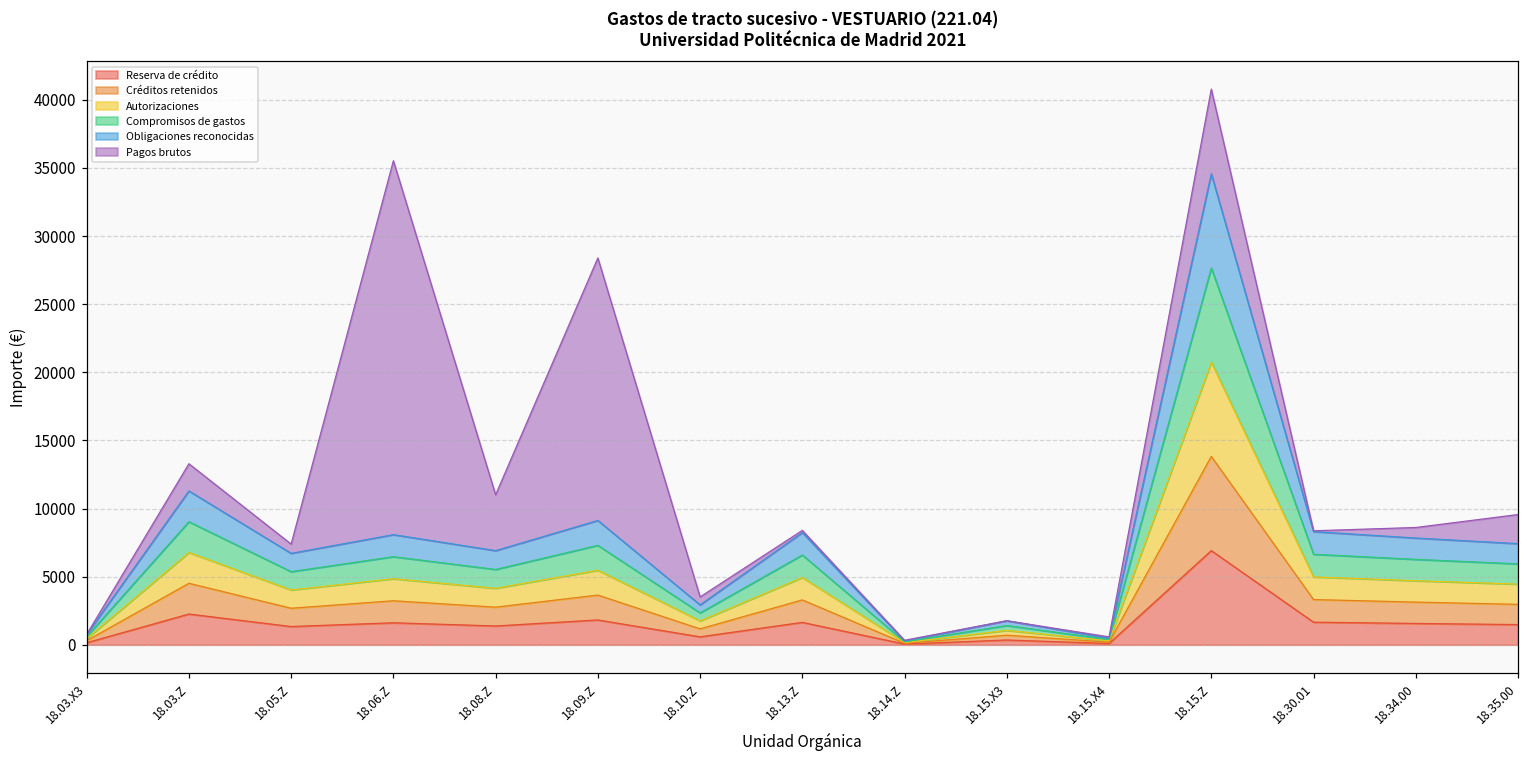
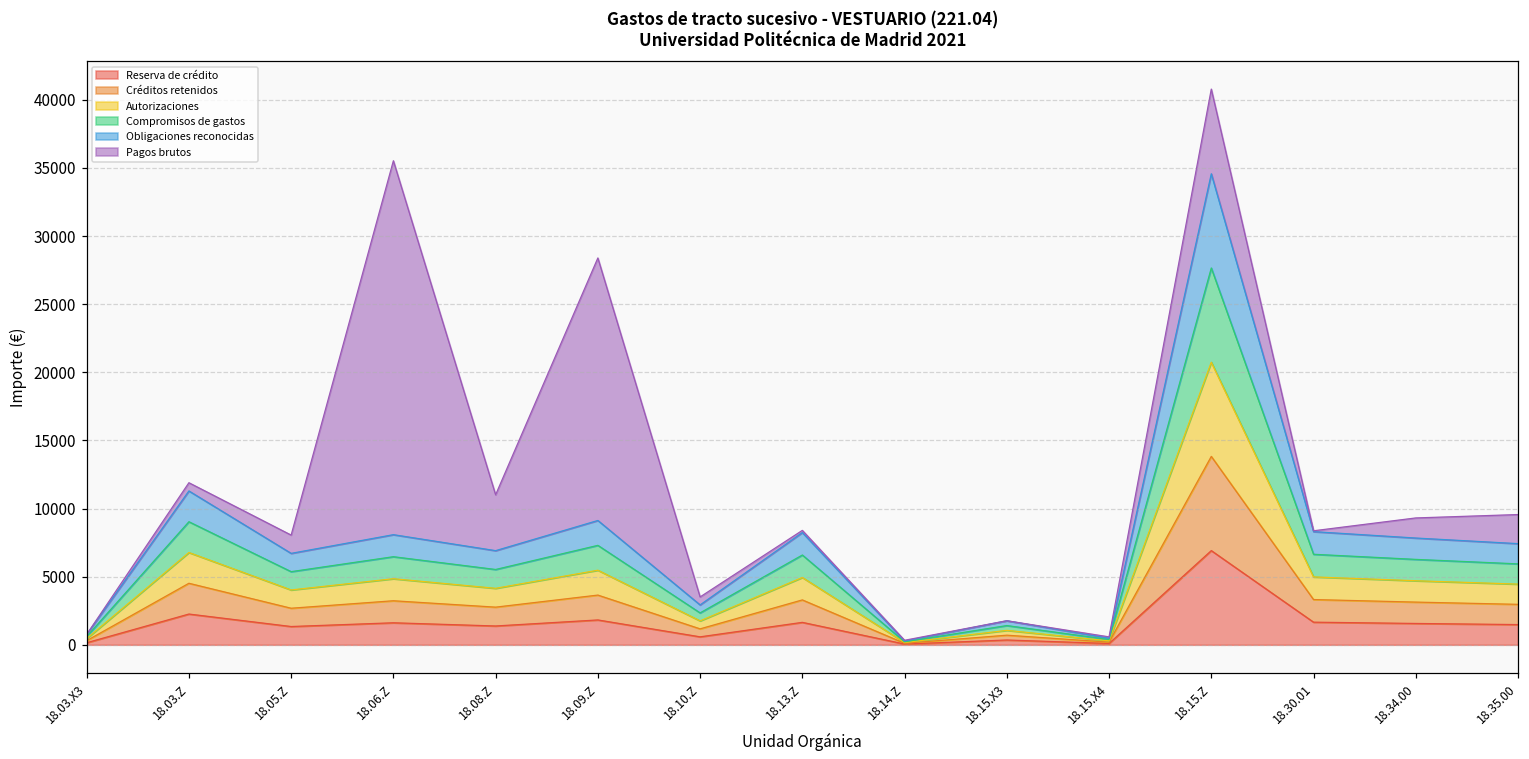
Pagos brutos, 18.03.Z: 2000 -> 600
Pagos brutos, 18.05.Z: 700 -> 1300
Pagos brutos, 18.34.00: 800 -> 1500
